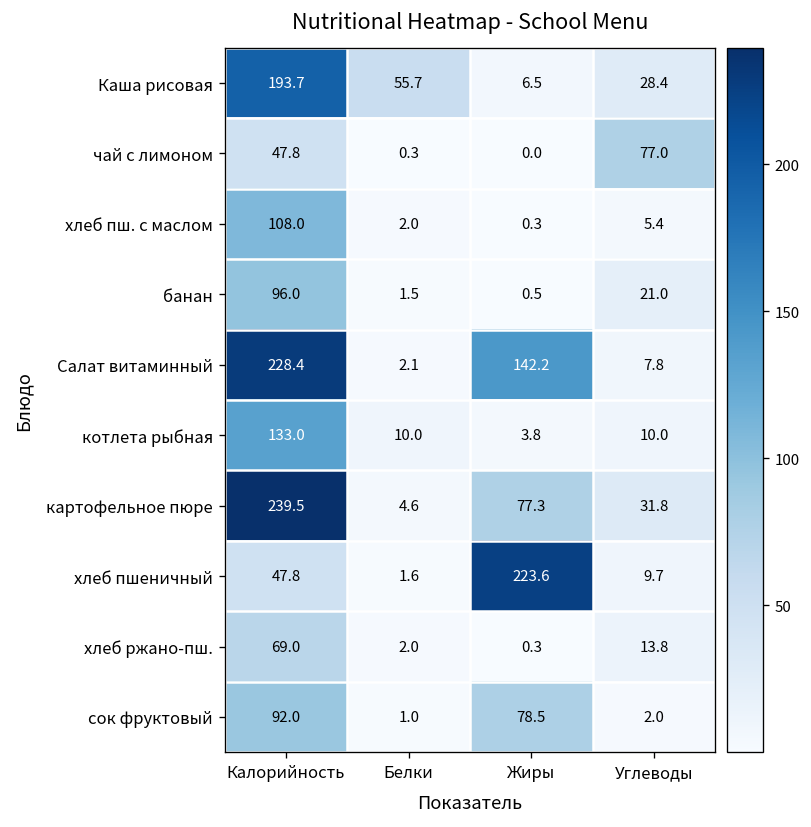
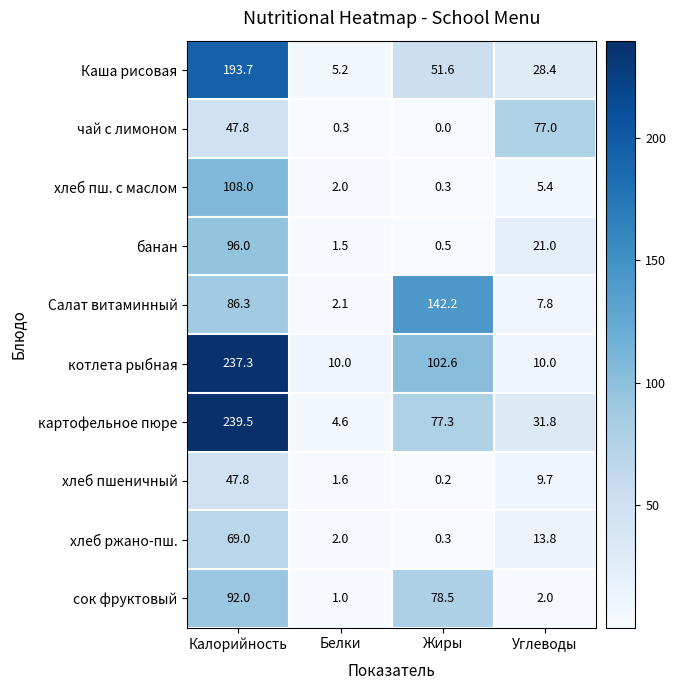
Каша рисовая, Белки: 55.7 -> 5.2
Каша рисовая, Жиры: 6.5 -> 51.6
Салат витаминный, Калорийность: 228.4 -> 86.3
котлета рыбная, Калорийность: 133.0 -> 237.3
котлета рыбная, Жиры: 3.8 -> 102.6
хлеб пшеничный, Жиры: 223.6 -> 0.2
